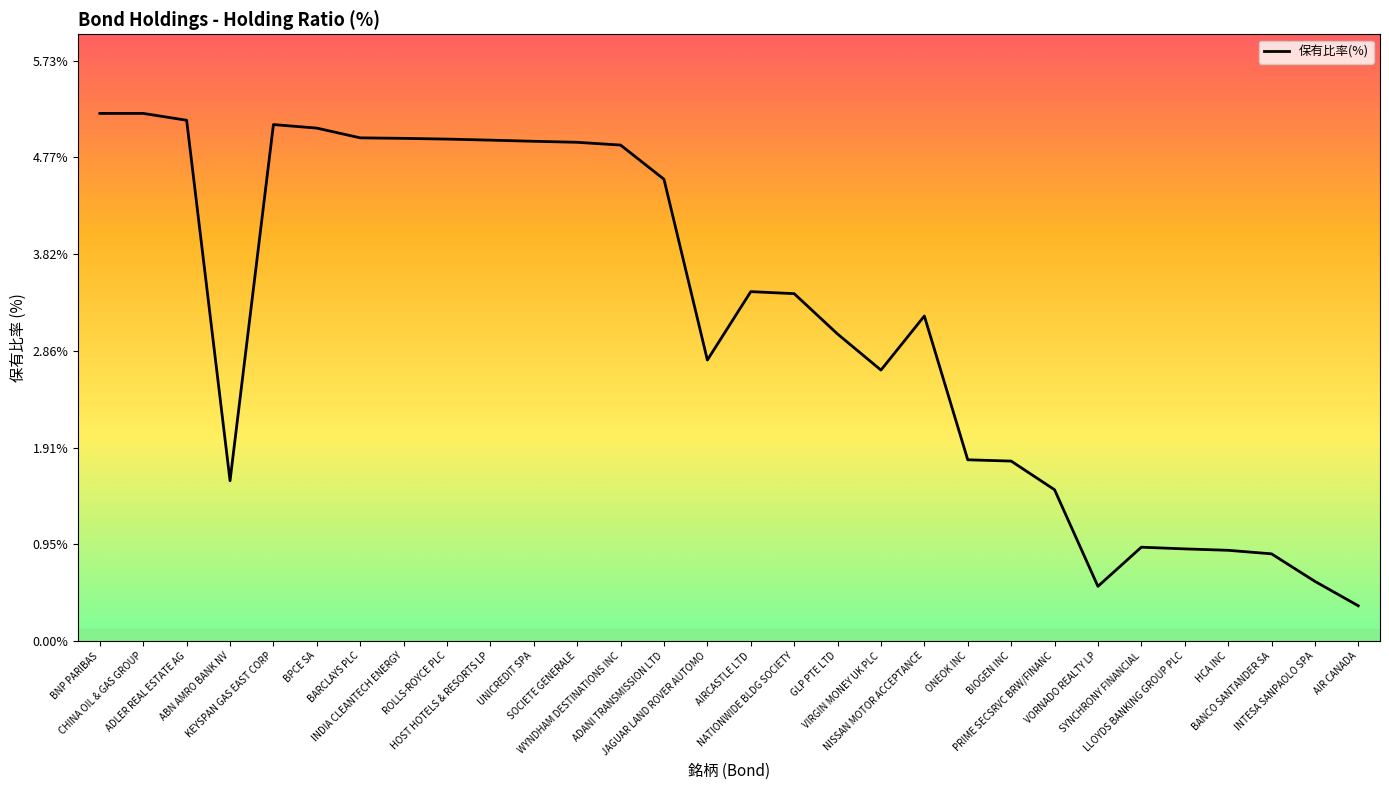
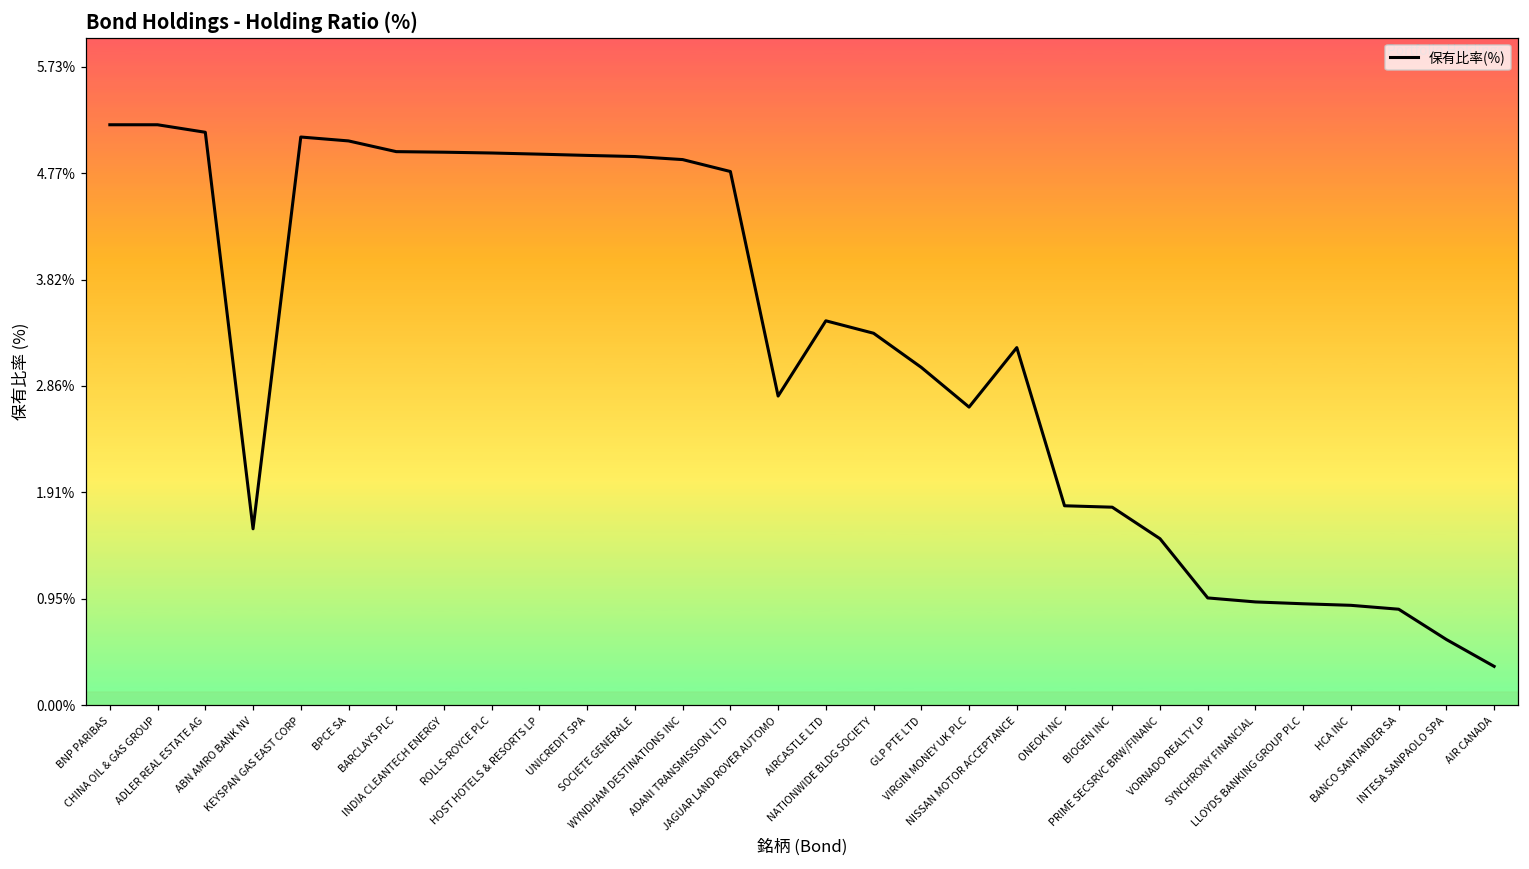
ADANI TRANSMISSION LTD: 4.56% -> 4.79%
NATIONWIDE BLDG SOCIETY: 3.43% -> 3.34%
VORNADO REALTY LP: 0.54% -> 0.96%
